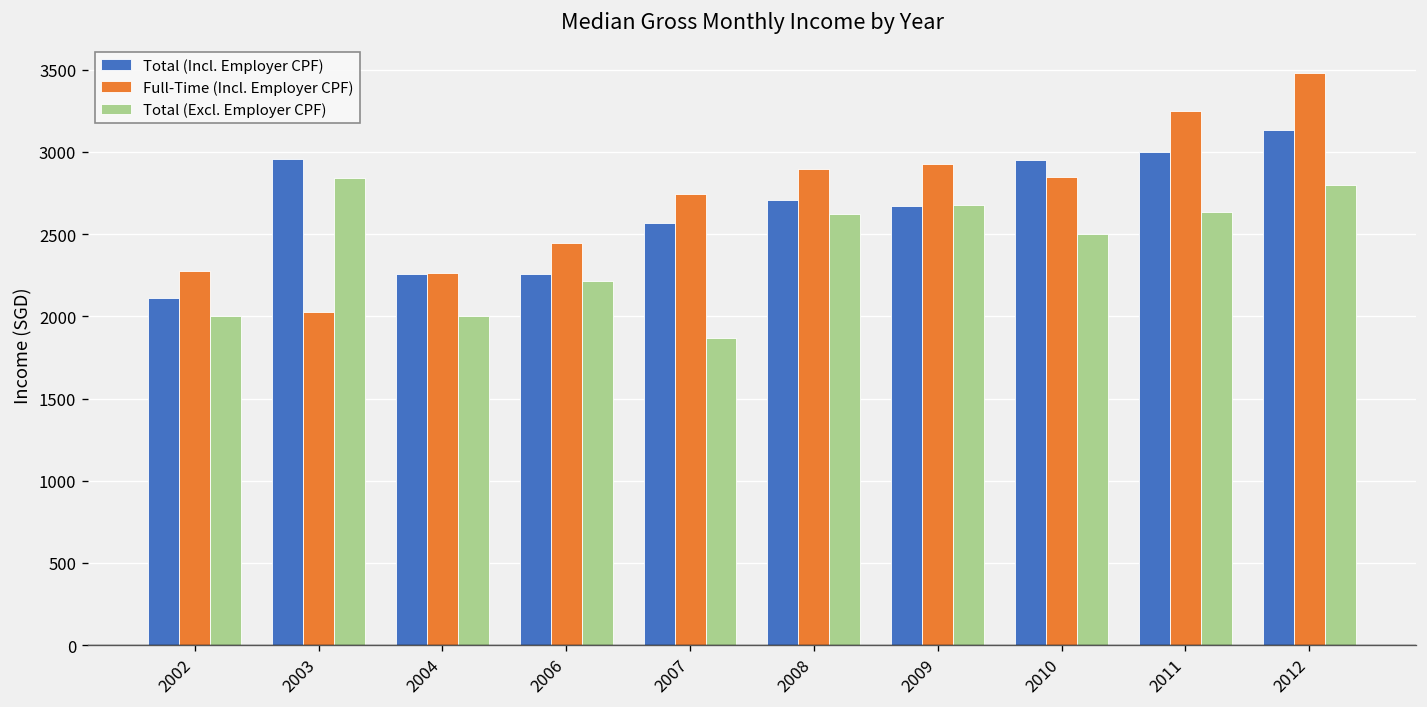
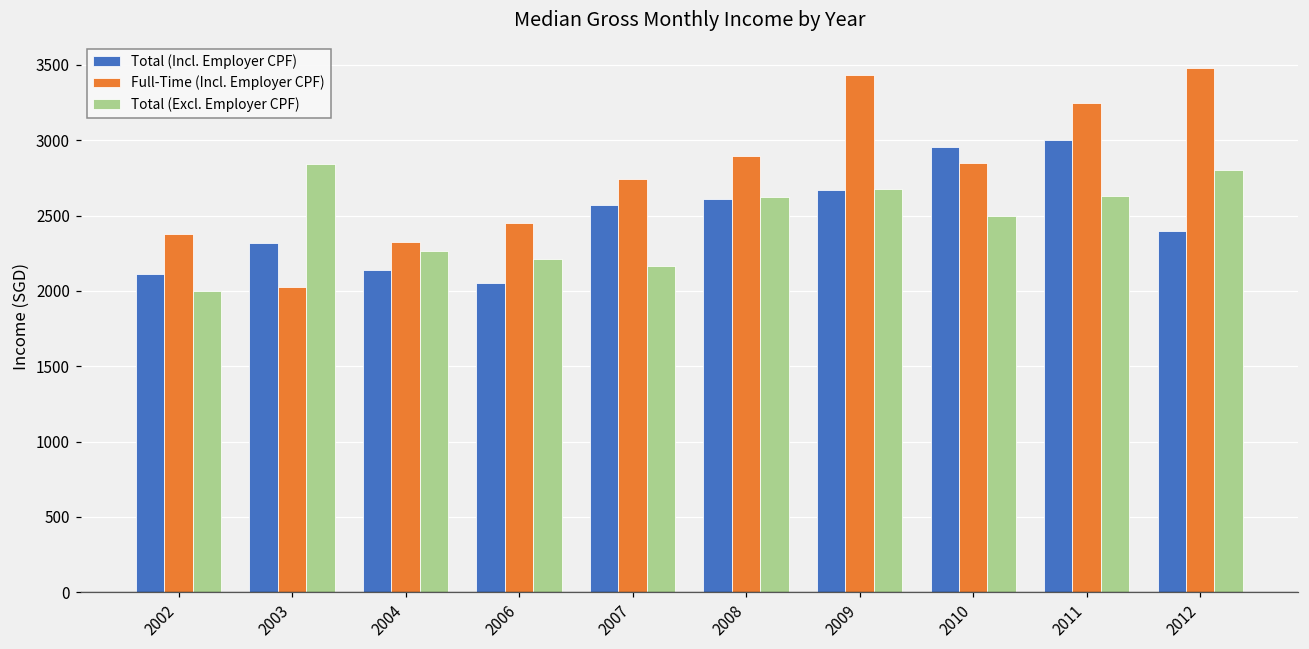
Full-Time (Incl. Employer CPF), 2002: 2280 -> 2380
Total (Incl. Employer CPF), 2003: 2960 -> 2320
Total (Incl. Employer CPF), 2004: 2260 -> 2140
Full-Time (Incl. Employer CPF), 2004: 2260 -> 2330
Total (Excl. Employer CPF), 2004: 2000 -> 2260
Total (Incl. Employer CPF), 2006: 2260 -> 2050
Total (Excl. Employer CPF), 2007: 1870 -> 2170
Total (Incl. Employer CPF), 2008: 2710 -> 2610
Full-Time (Incl. Employer CPF), 2009: 2930 -> 3430
Total (Incl. Employer CPF), 2012: 3130 -> 2400
